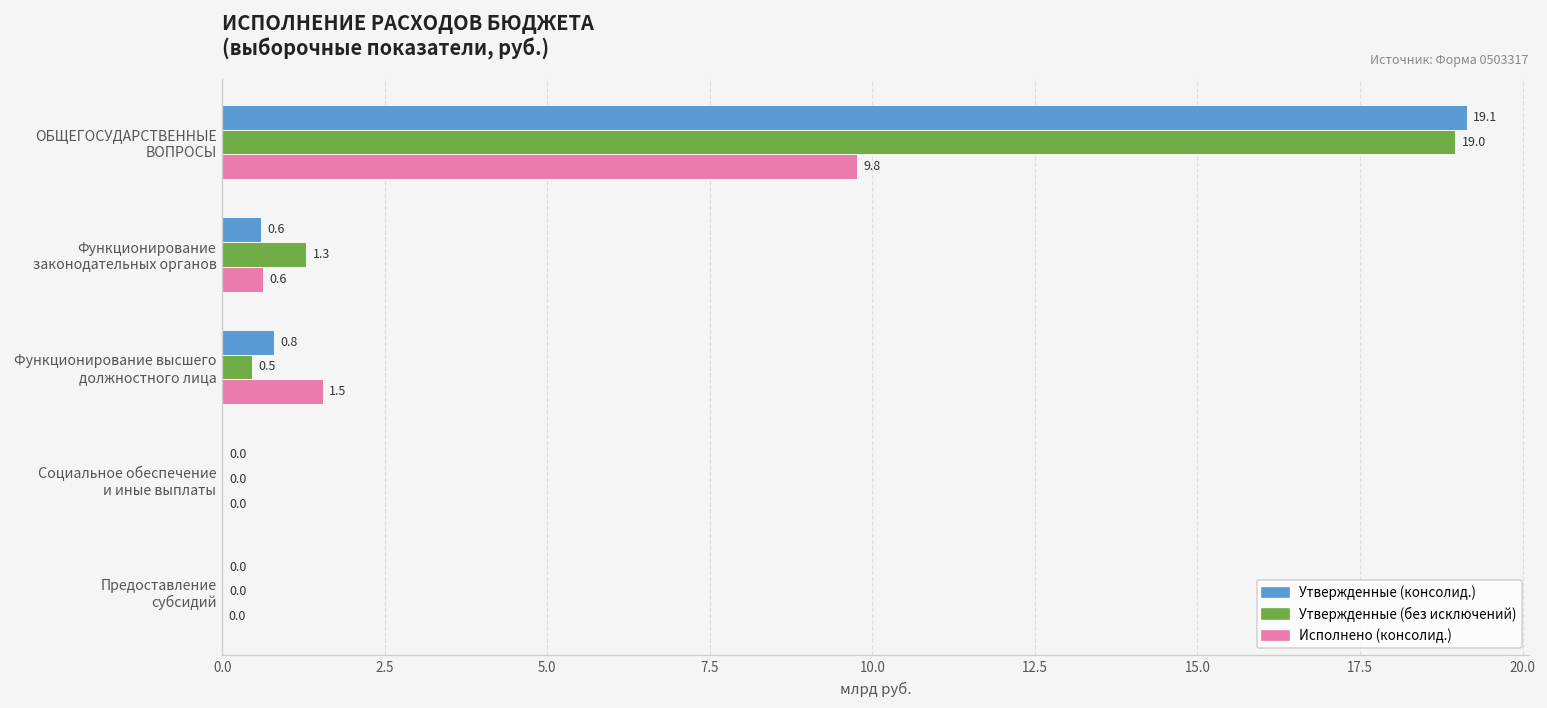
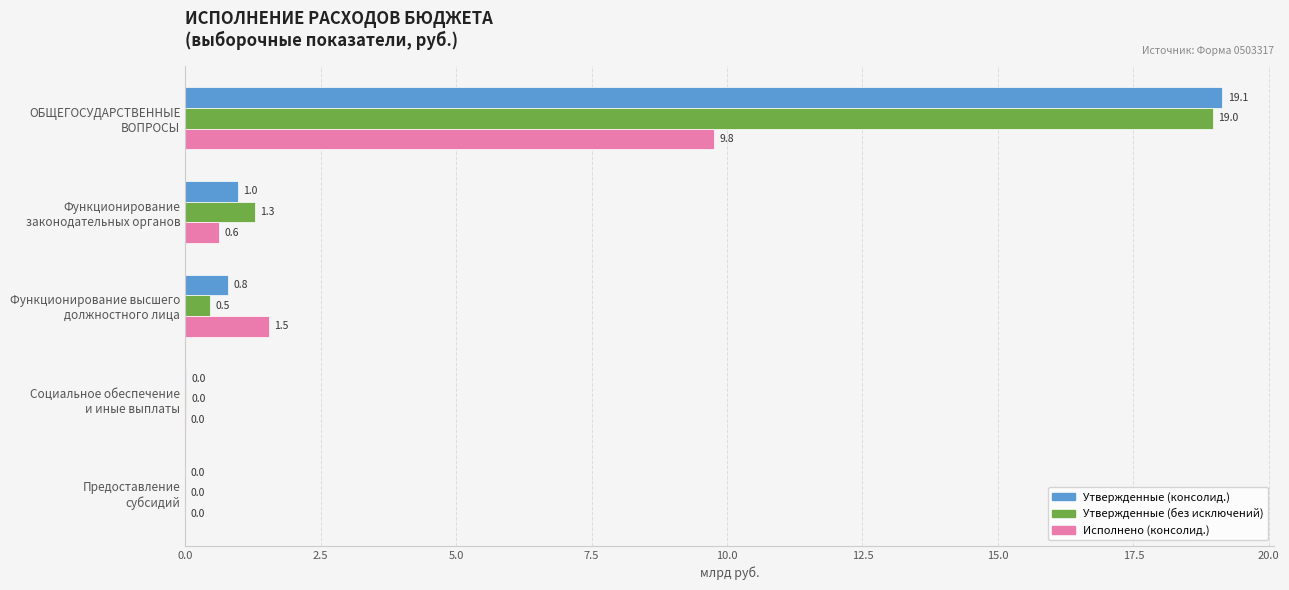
Утвержденные (консолид.), Функционирование законодательных органов: 0.6 -> 1.0
